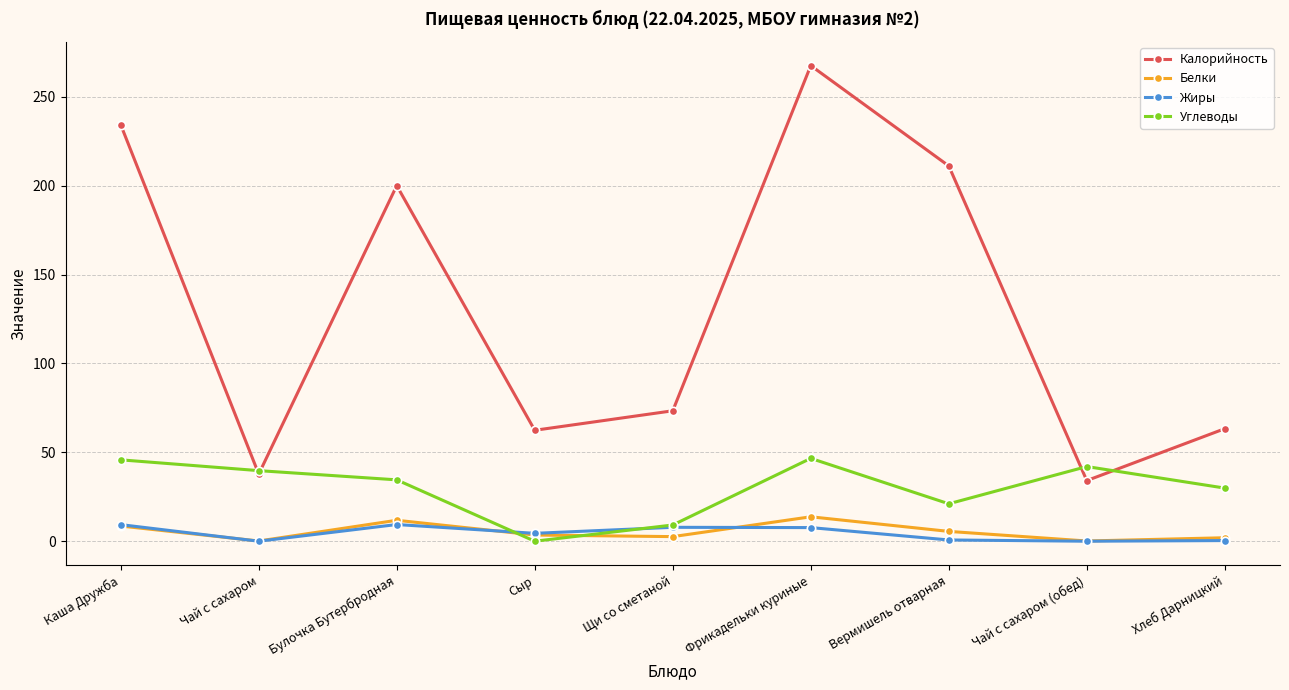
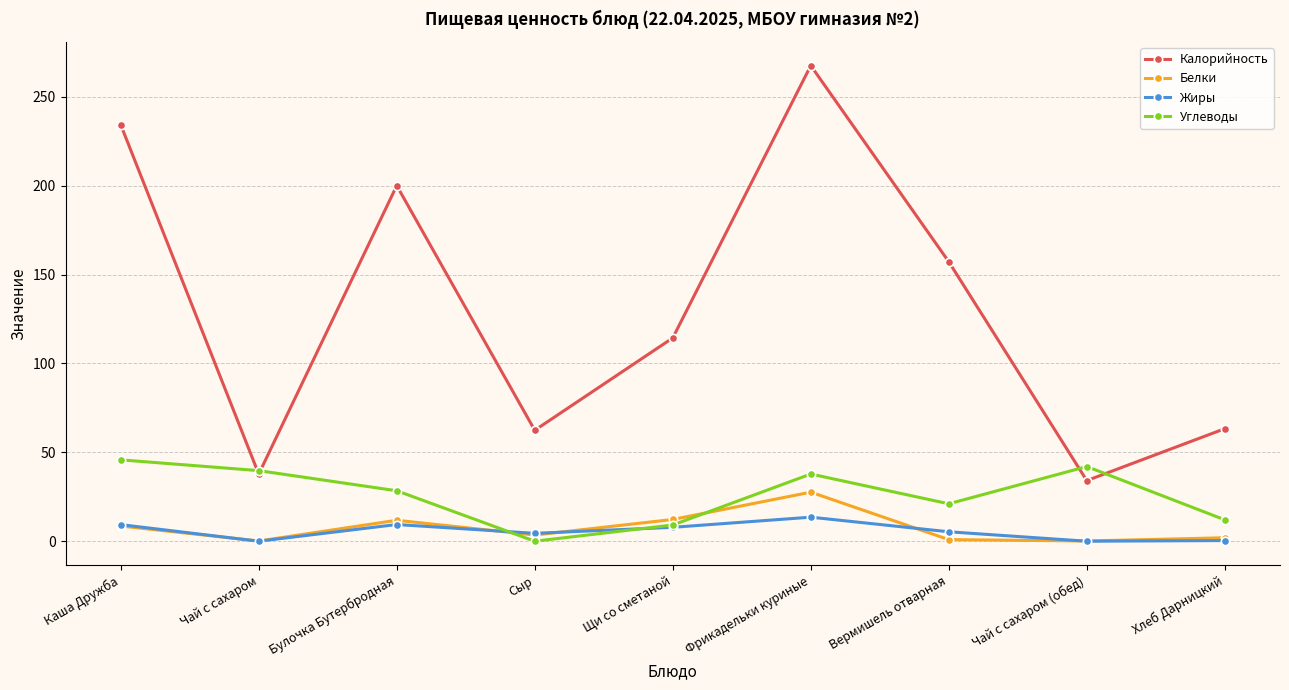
Углеводы, Булочка Бутербродная: 35 -> 28
Калорийность, Щи со сметаной: 73 -> 114
Белки, Щи со сметаной: 3 -> 12
Белки, Фрикадельки куриные: 14 -> 28
Жиры, Фрикадельки куриные: 8 -> 14
Углеводы, Фрикадельки куриные: 47 -> 38
Калорийность, Вермишель отварная: 211 -> 157
Белки, Вермишель отварная: 6 -> 1
Жиры, Вермишель отварная: 1 -> 5
Углеводы, Хлеб Дарницкий: 30 -> 12
